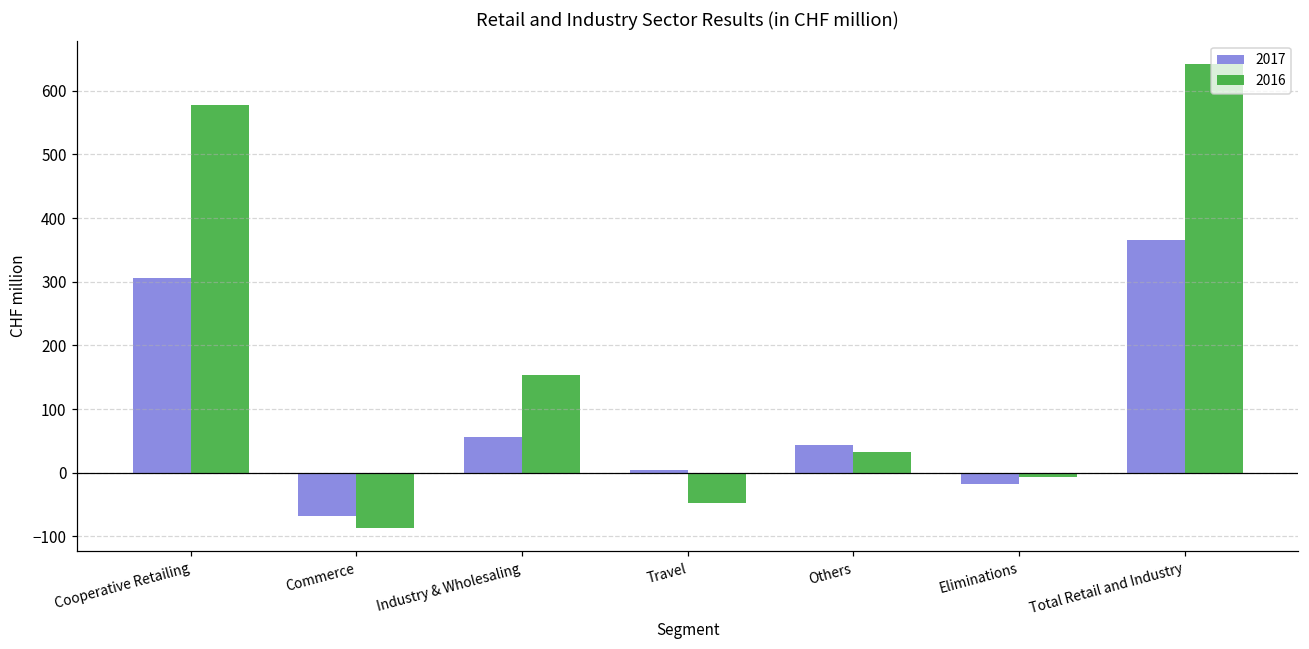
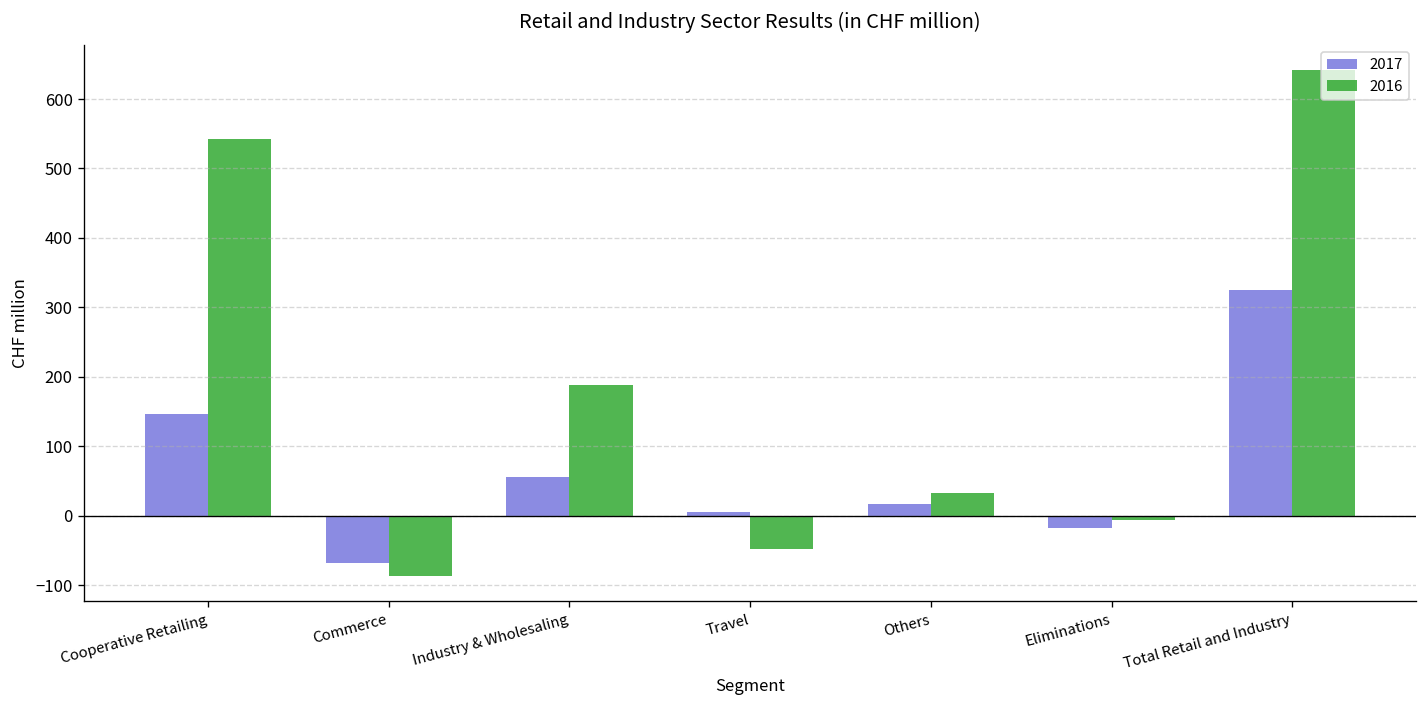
2017, Cooperative Retailing: 310 -> 150
2016, Cooperative Retailing: 580 -> 540
2016, Industry & Wholesaling: 150 -> 190
2017, Others: 40 -> 20
2017, Total Retail and Industry: 370 -> 330
